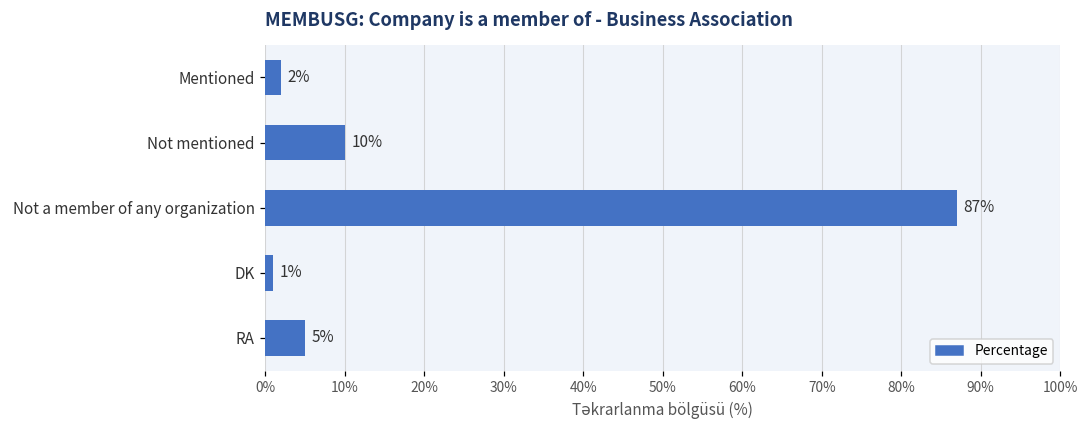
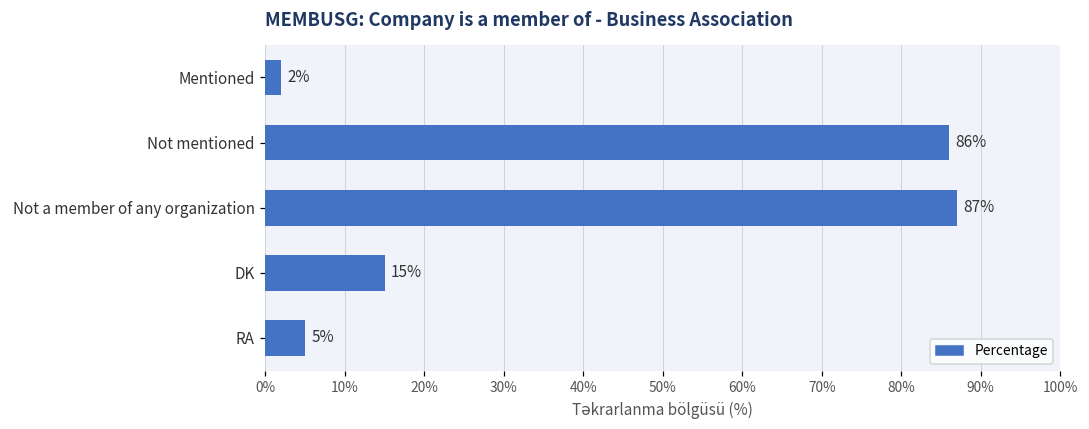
Not mentioned: 10% -> 86%
DK: 1% -> 15%
